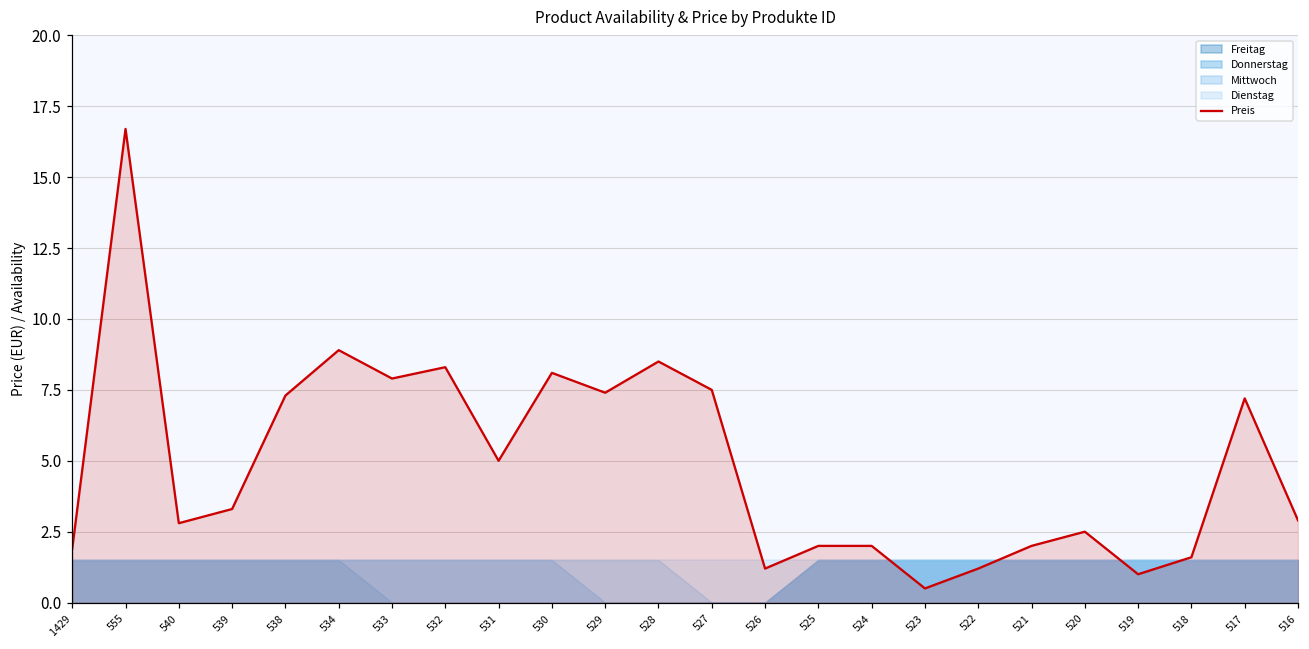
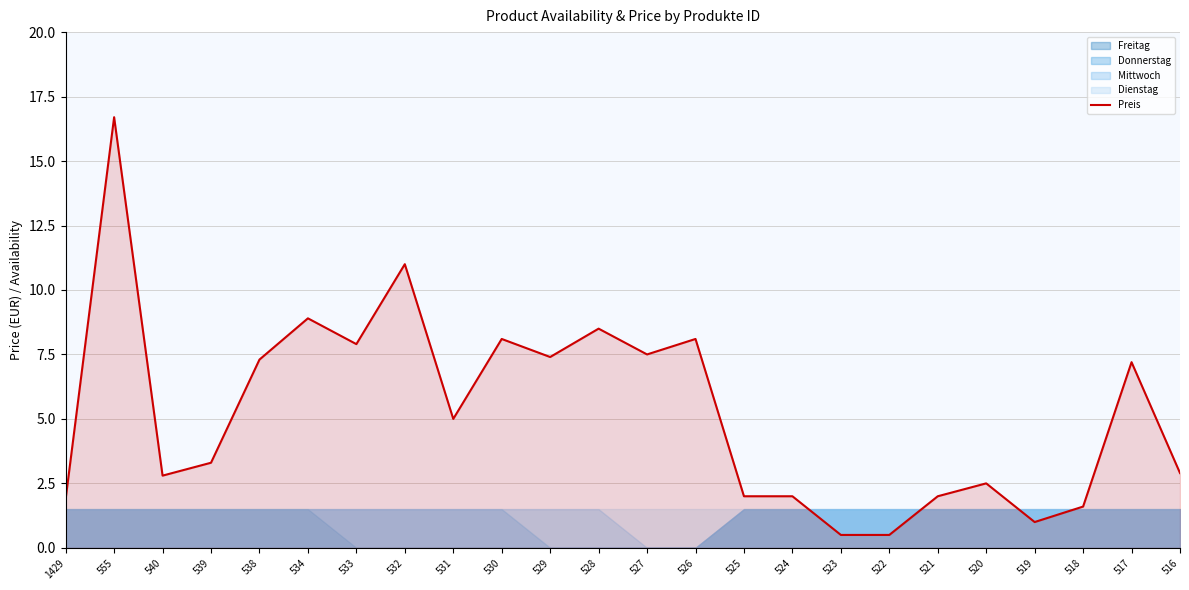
Preis, 532: 8.3 -> 11.0
Preis, 526: 1.2 -> 8.1
Preis, 522: 1.2 -> 0.5
